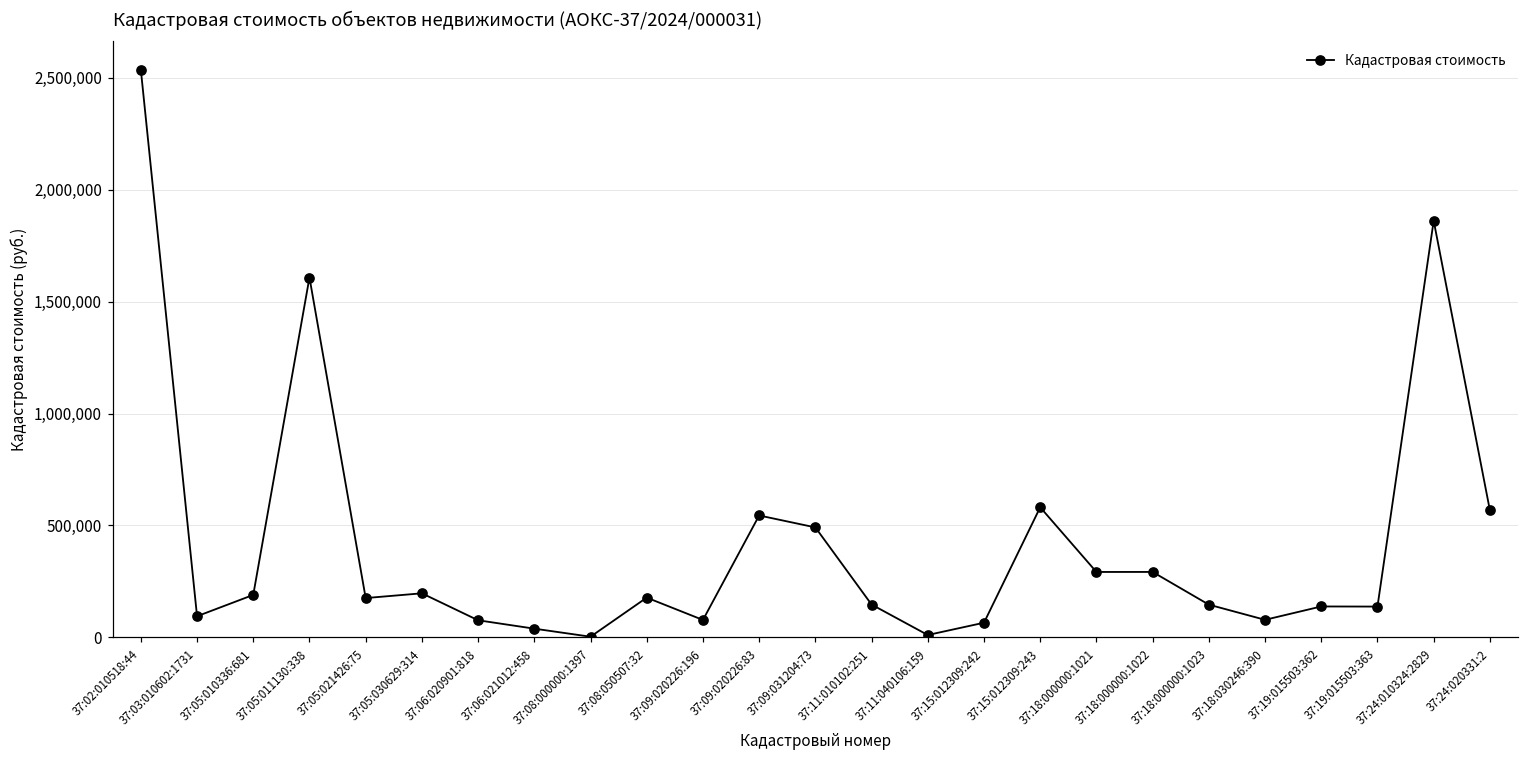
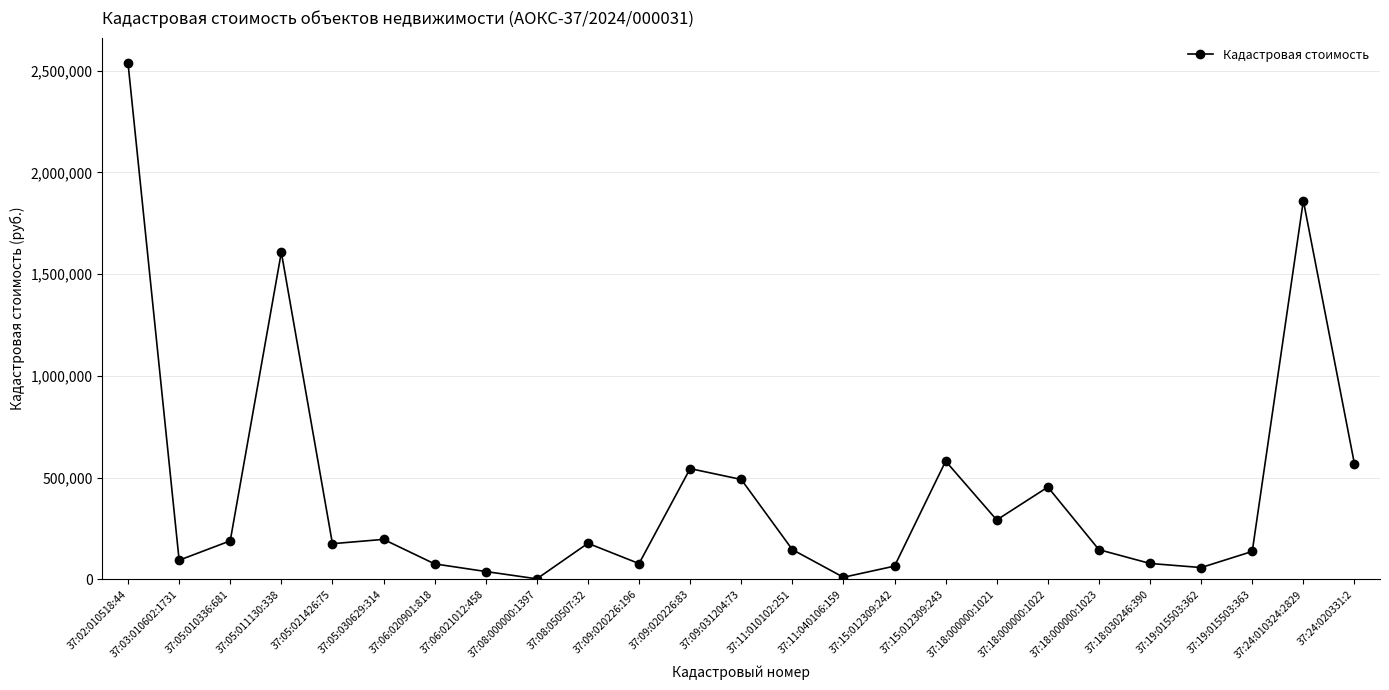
37:18:000000:1022: 290,000 -> 450,000
37:19:015503:362: 140,000 -> 60,000
